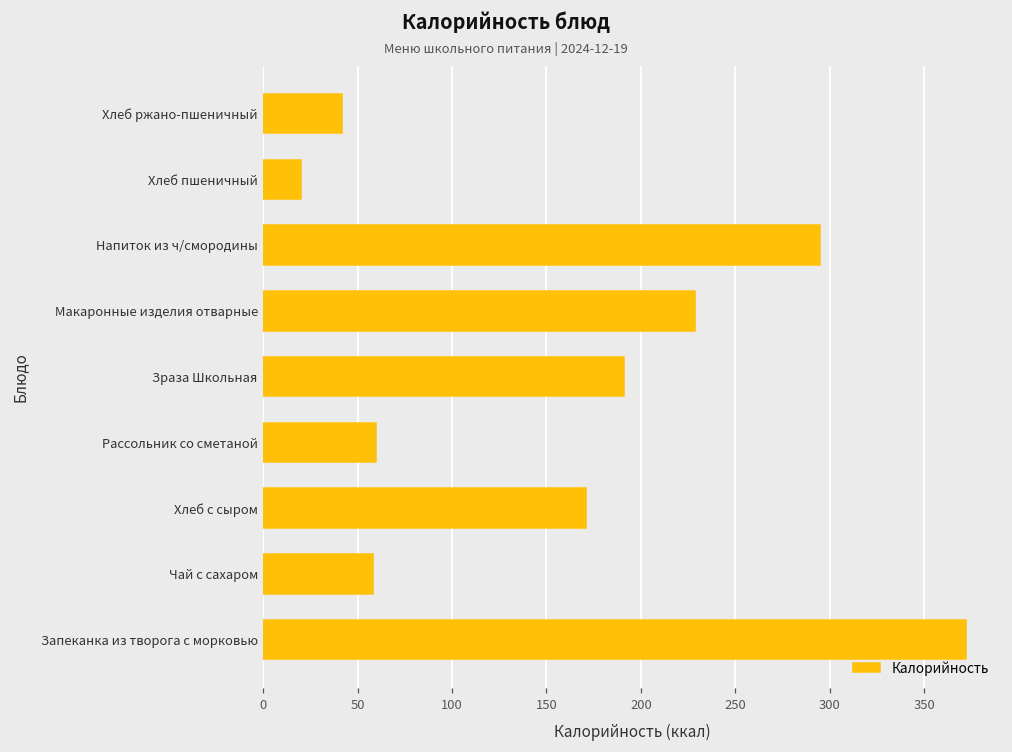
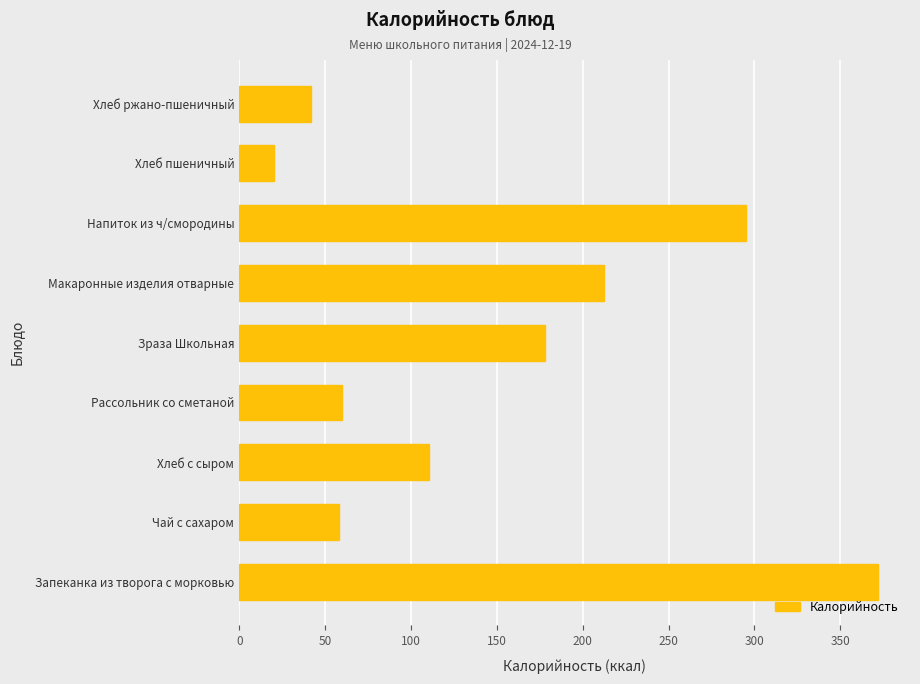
Макаронные изделия отварные: 229 -> 213
Зраза Школьная: 191 -> 178
Хлеб с сыром: 171 -> 111
